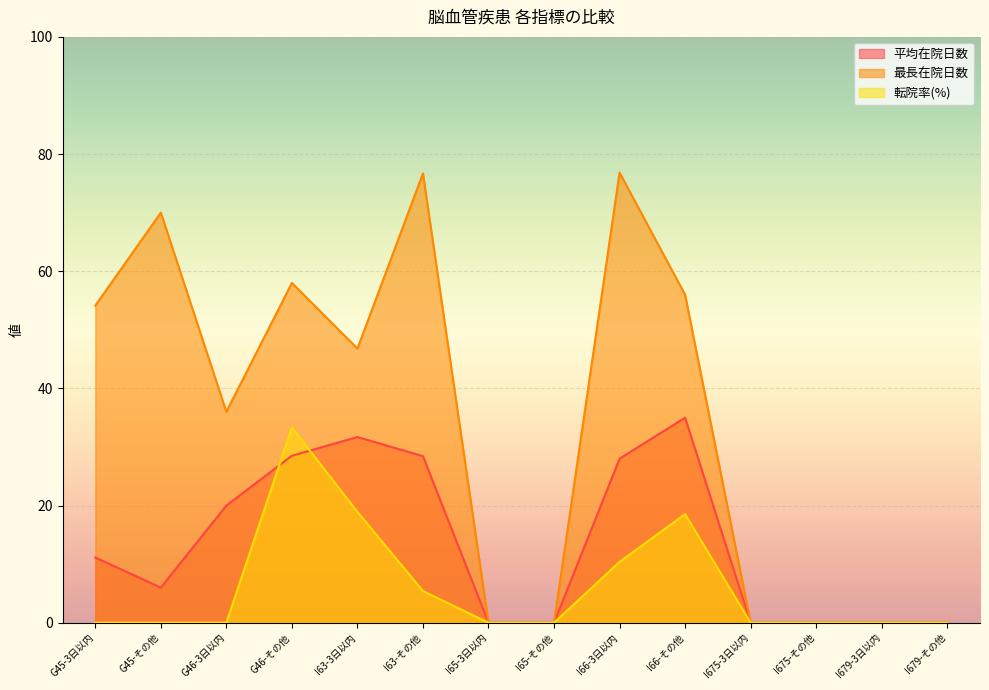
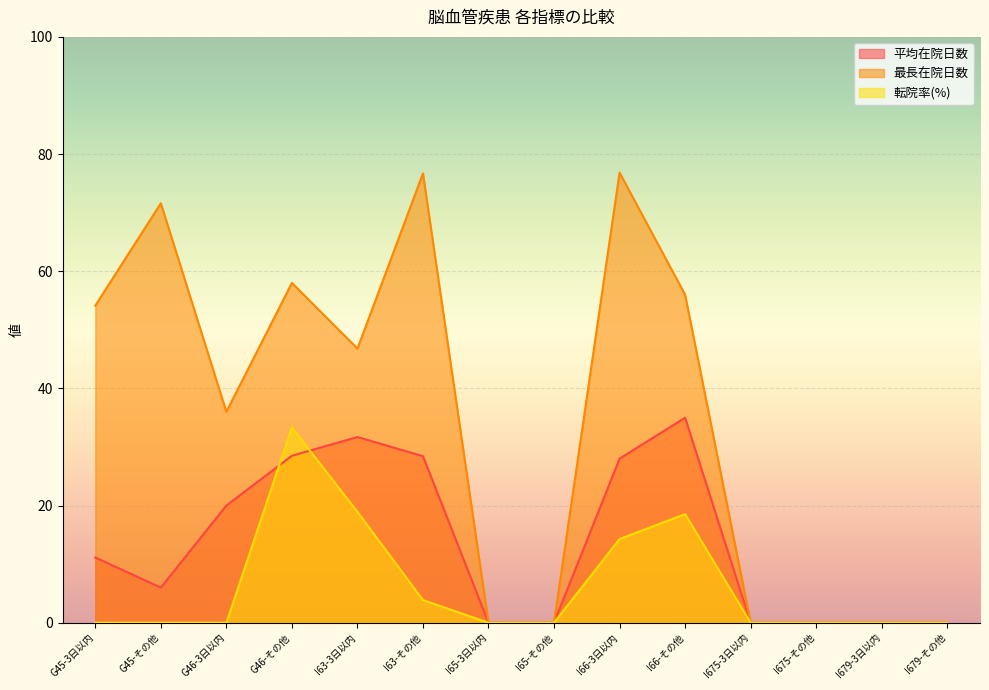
最長在院日数, G45-その他: 70 -> 72
転院率(%), I63-その他: 5 -> 4
転院率(%), I66-3日以内: 10 -> 14
